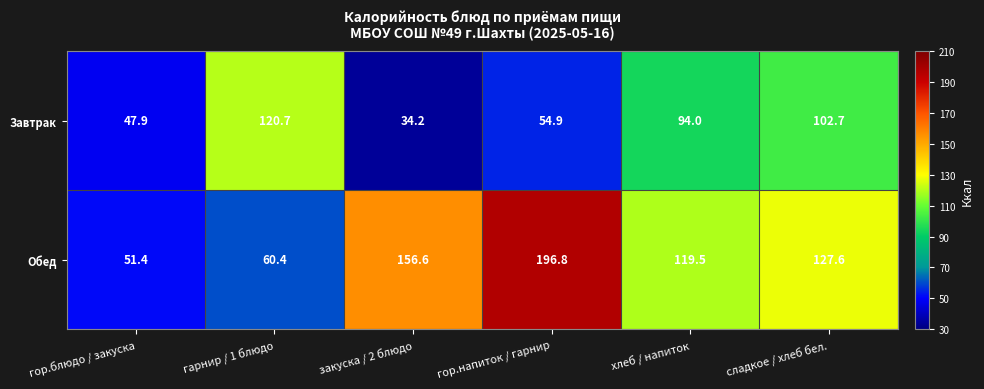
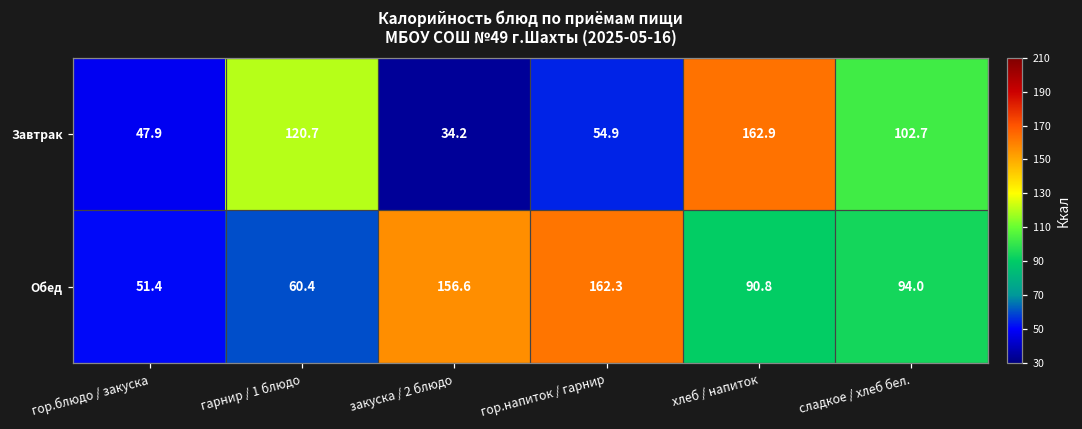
Завтрак, хлеб / напиток: 94.0 -> 162.9
Обед, гор.напиток / гарнир: 196.8 -> 162.3
Обед, хлеб / напиток: 119.5 -> 90.8
Обед, сладкое / хлеб бел.: 127.6 -> 94.0
